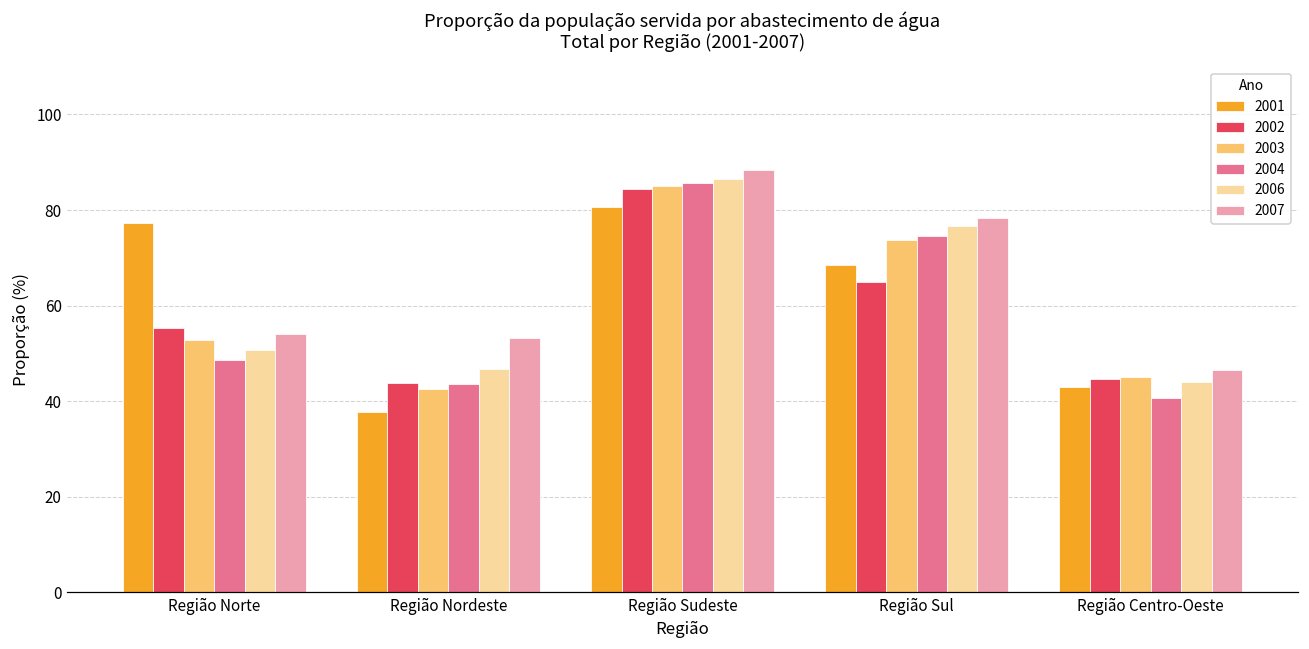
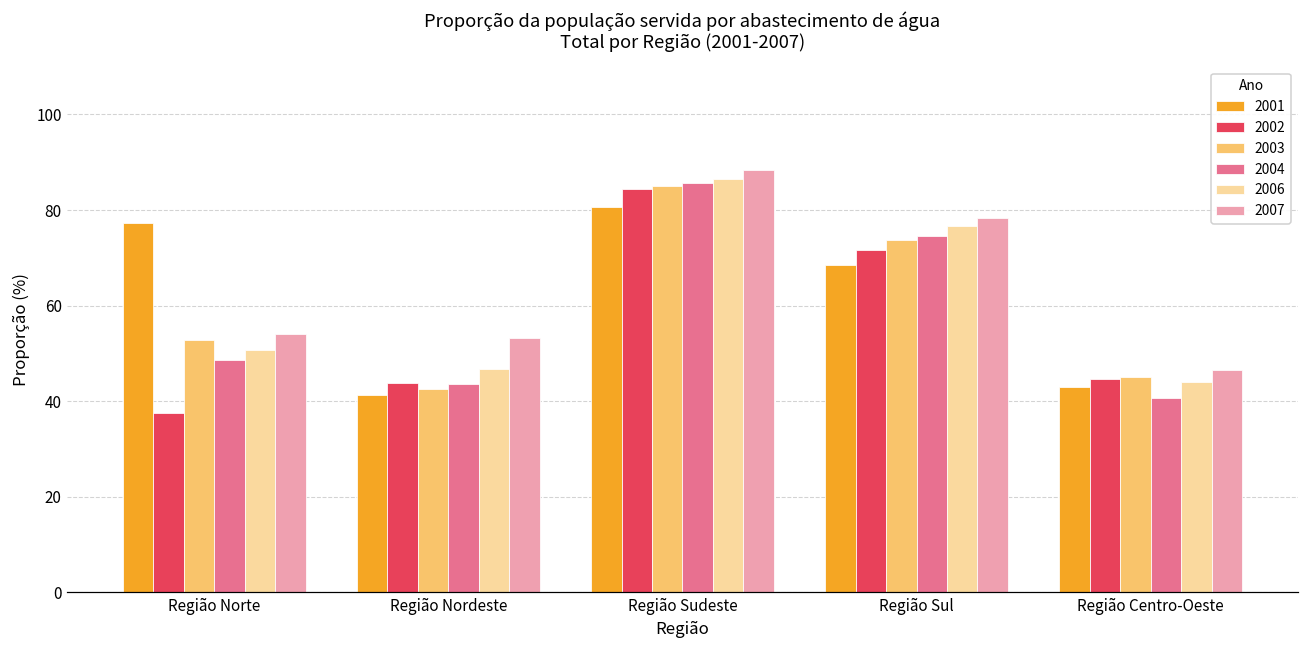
2002, Região Norte: 55 -> 37
2001, Região Nordeste: 38 -> 41
2002, Região Sul: 65 -> 72
